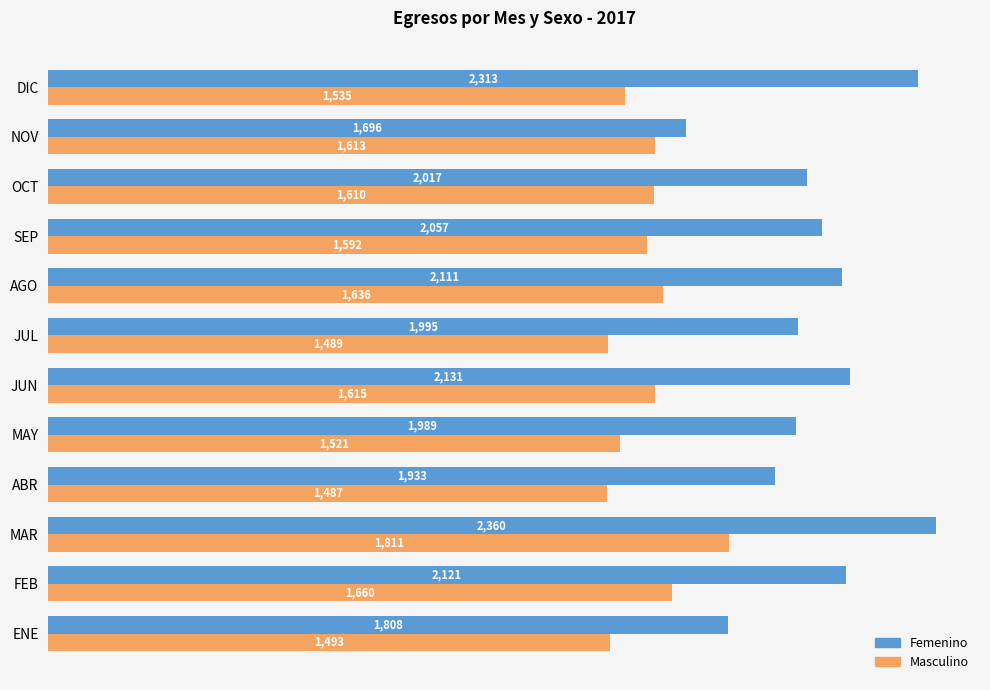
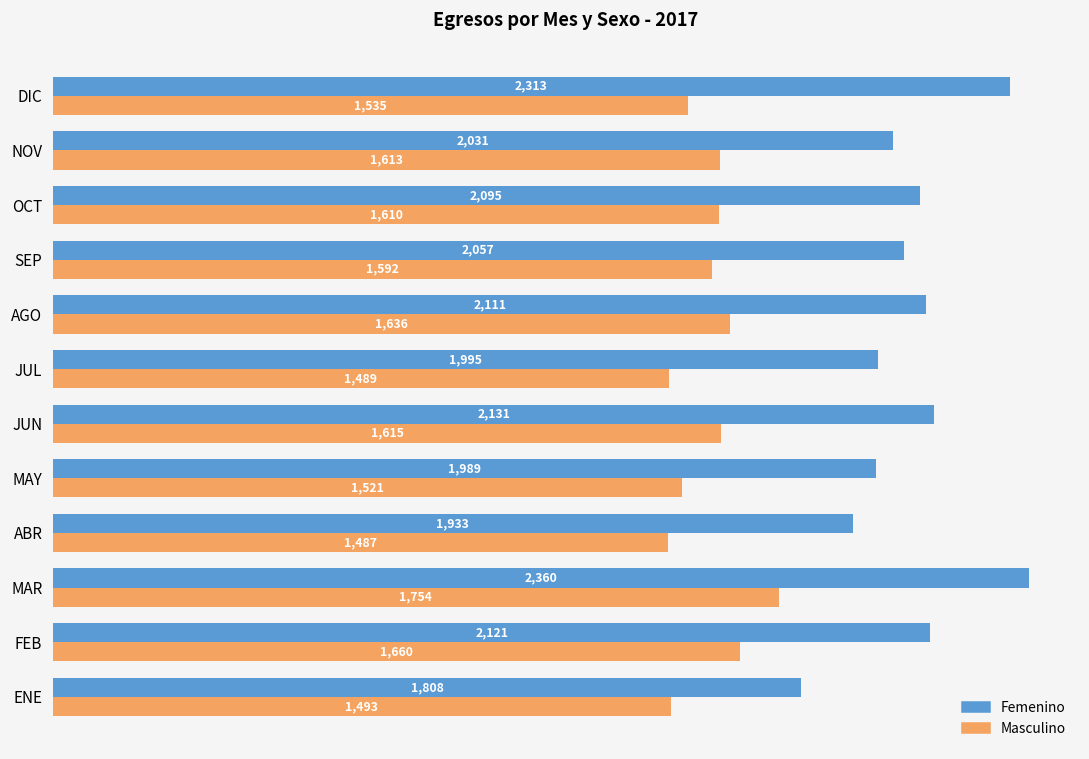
Femenino, NOV: 1,696 -> 2,031
Femenino, OCT: 2,017 -> 2,095
Masculino, MAR: 1,811 -> 1,754
